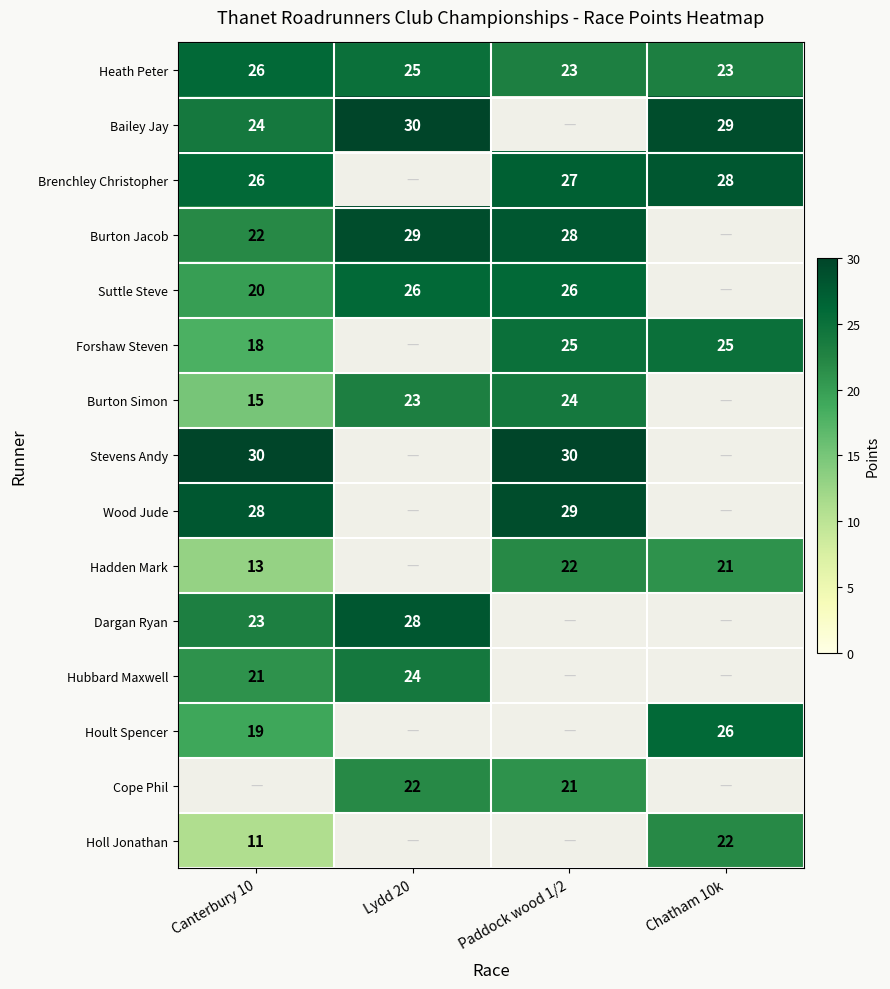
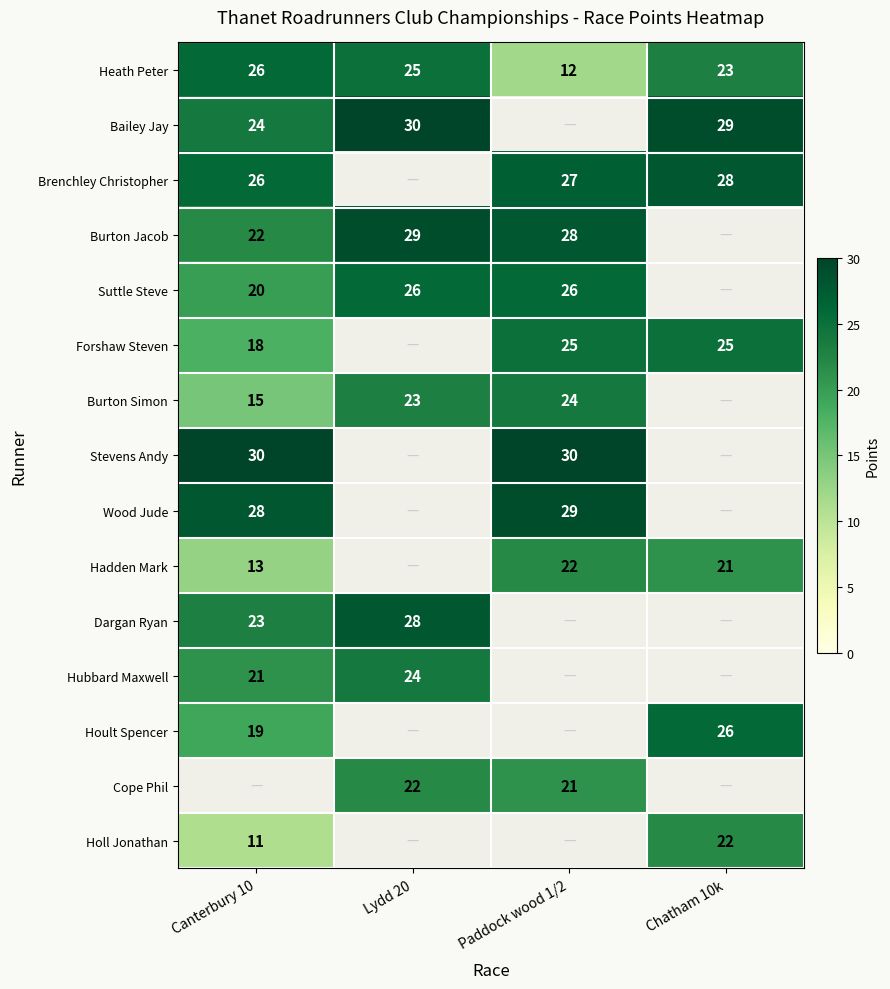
Heath Peter, Paddock wood 1/2: 23 -> 12
